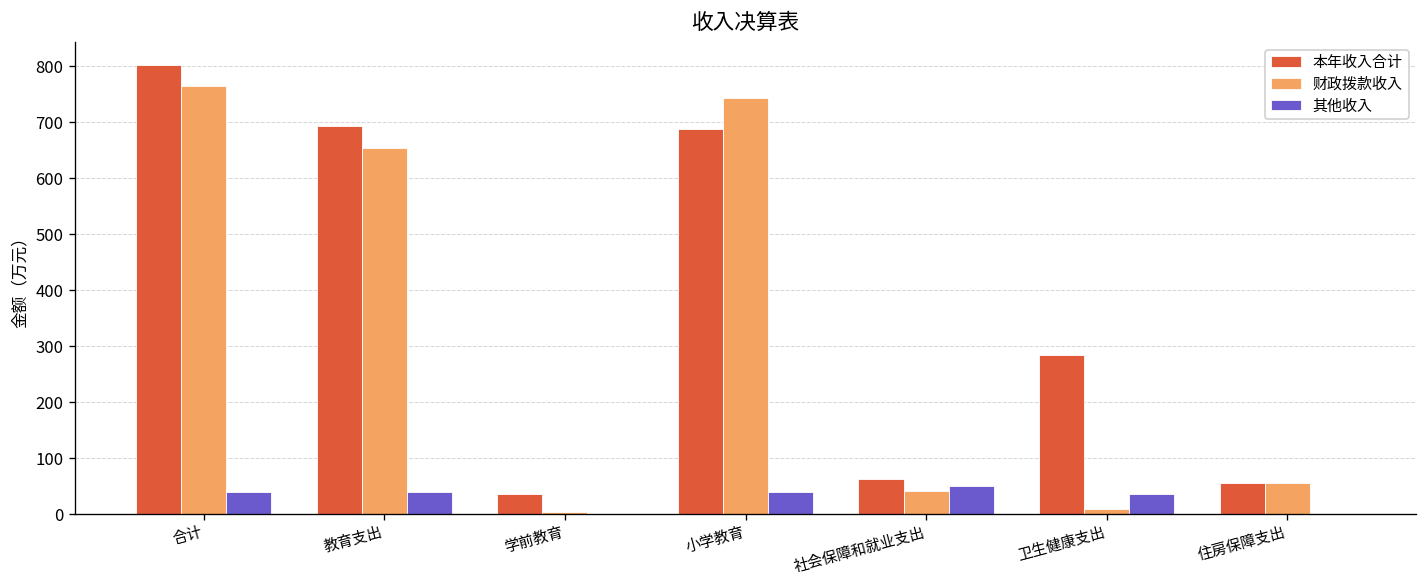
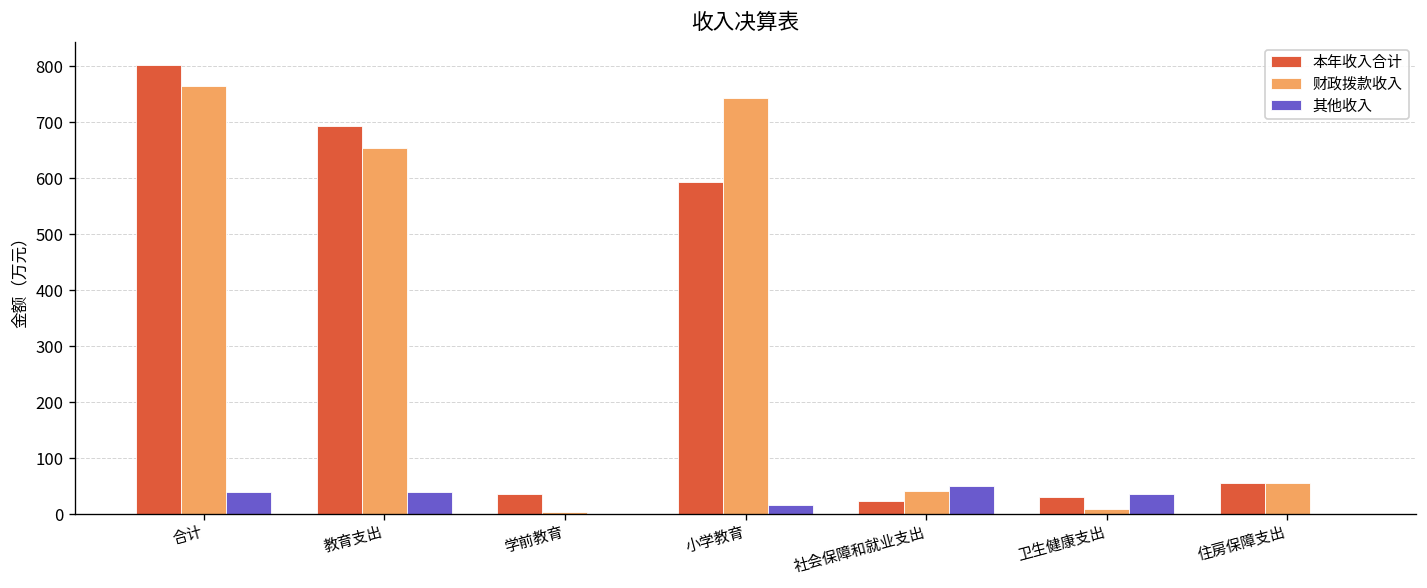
本年收入合计, 小学教育: 690 -> 590
其他收入, 小学教育: 40 -> 20
本年收入合计, 社会保障和就业支出: 60 -> 20
本年收入合计, 卫生健康支出: 290 -> 30
